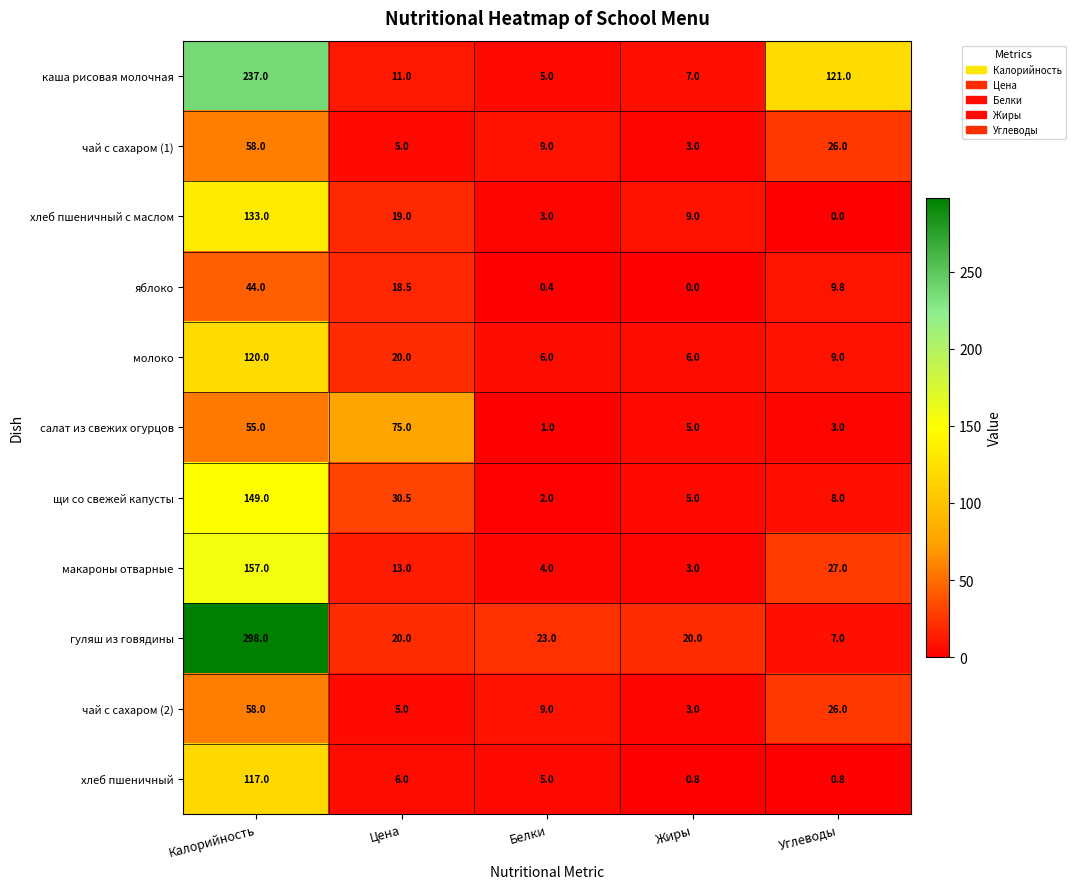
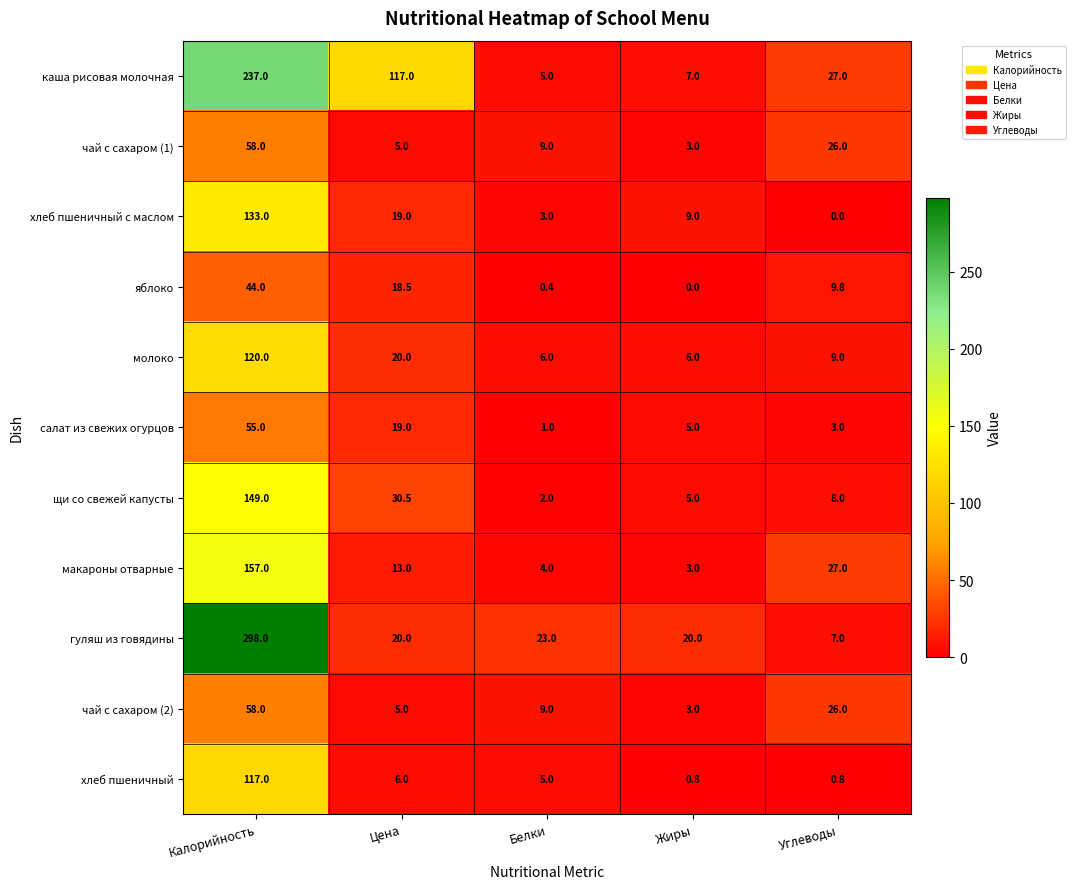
каша рисовая молочная, Цена: 11.0 -> 117.0
каша рисовая молочная, Углеводы: 121.0 -> 27.0
салат из свежих огурцов, Цена: 75.0 -> 19.0
